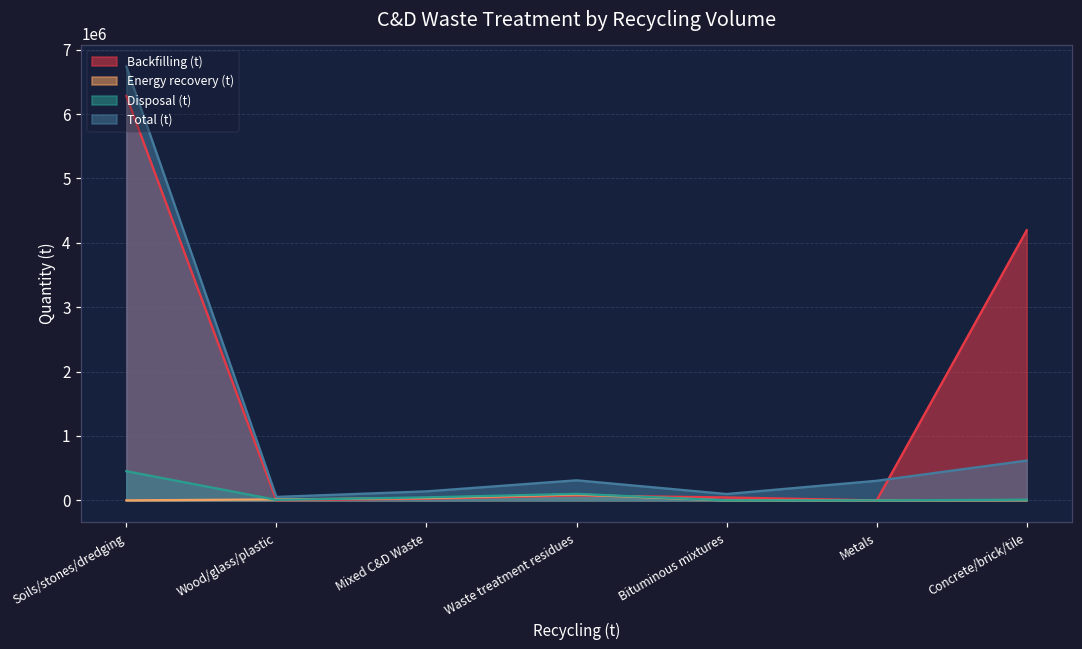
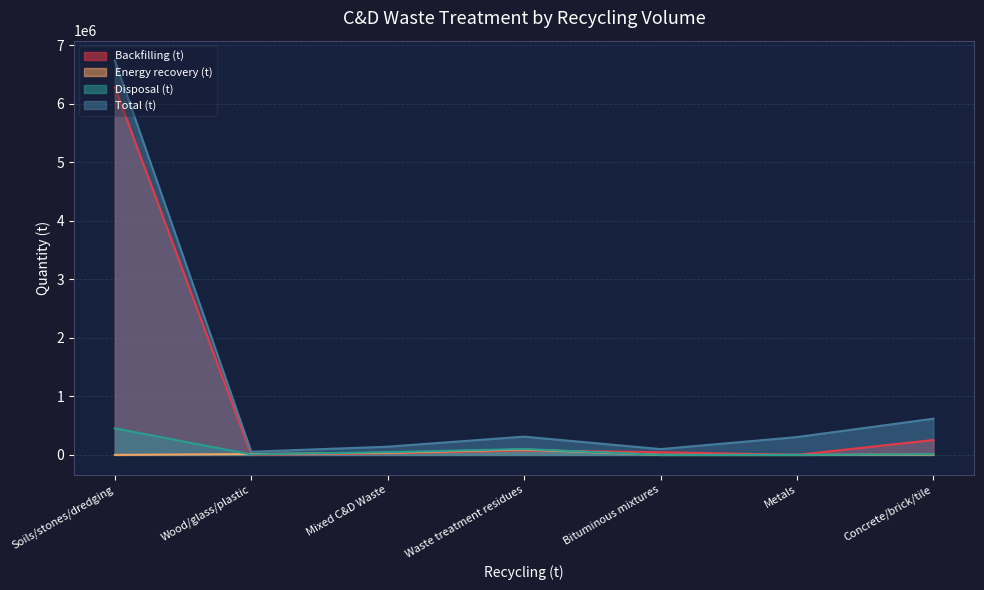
Backfilling (t), Concrete/brick/tile: 4200000 -> 300000
